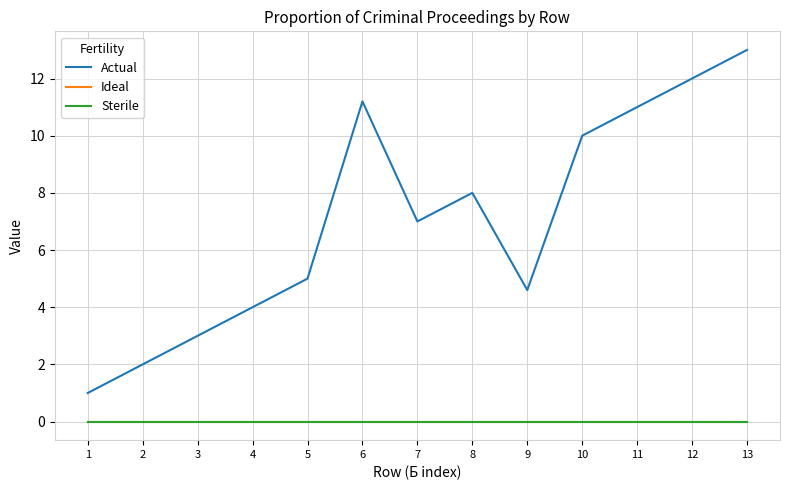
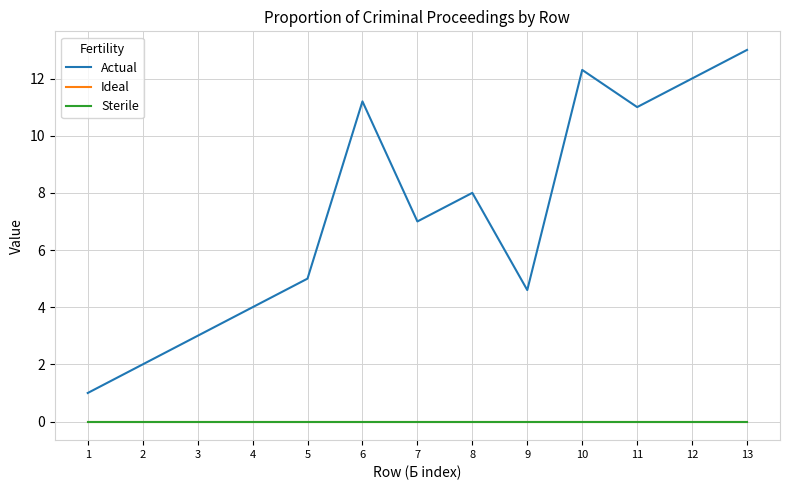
Actual, 10: 10.0 -> 12.3
